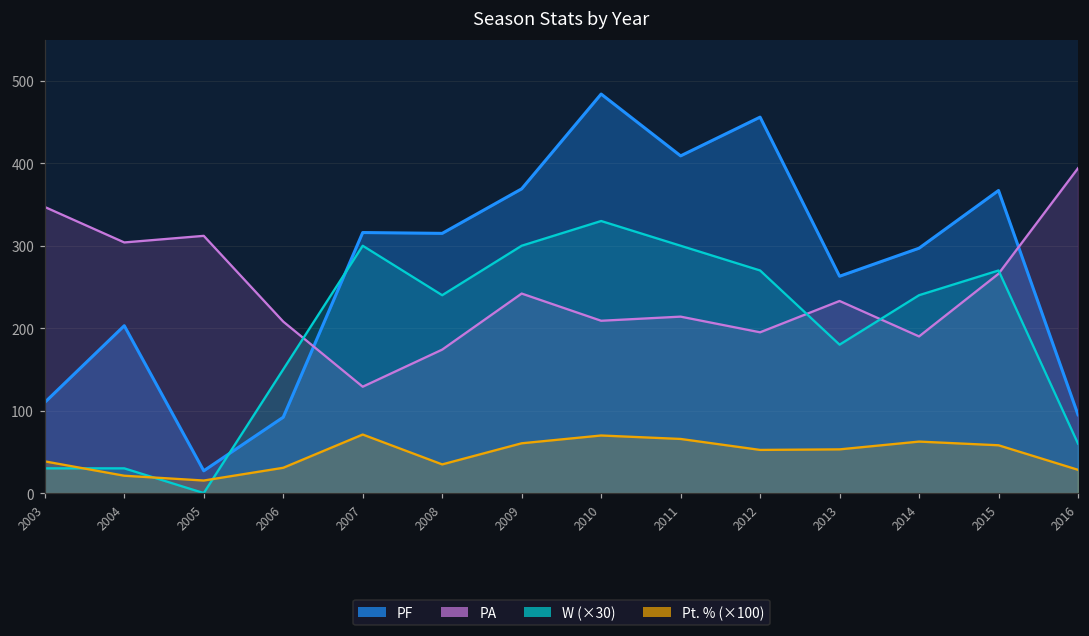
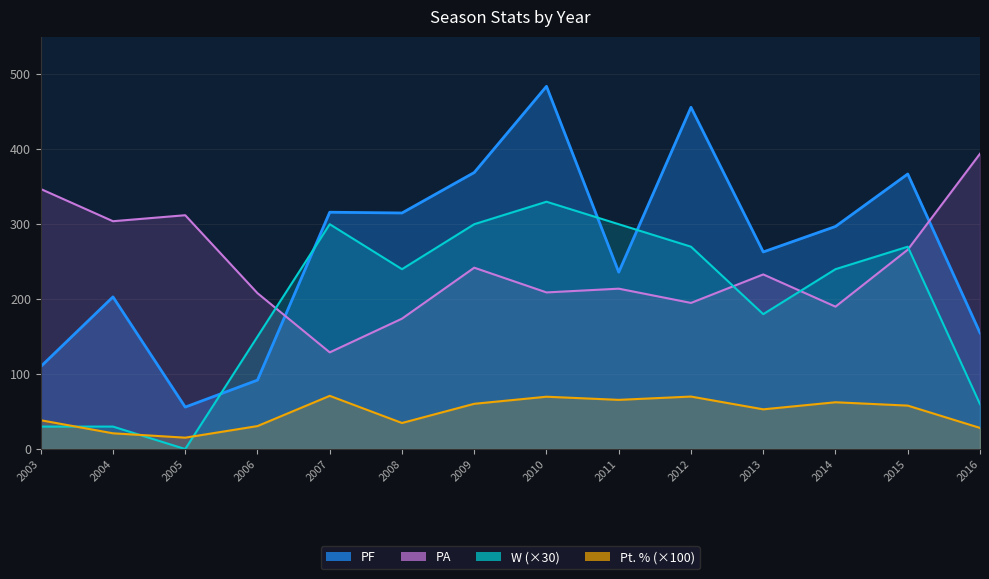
PF, 2005: 30 -> 60
PF, 2011: 410 -> 240
Pt. % (×100), 2012: 50 -> 70
PF, 2016: 100 -> 160
